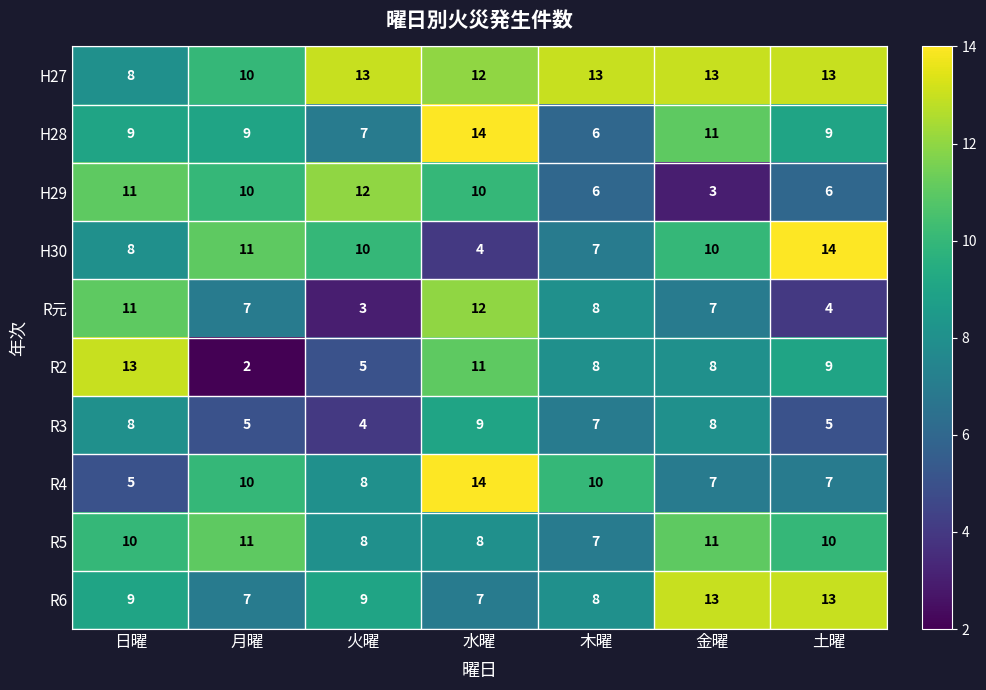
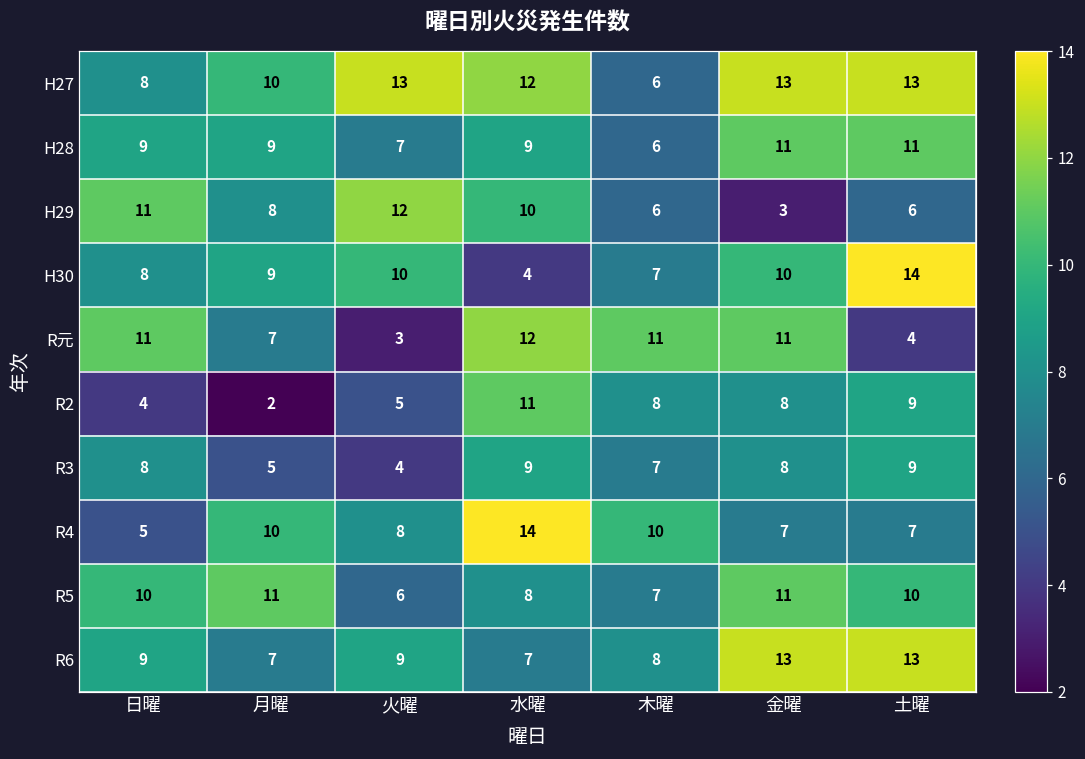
H27, 木曜: 13 -> 6
H28, 水曜: 14 -> 9
H28, 土曜: 9 -> 11
H29, 月曜: 10 -> 8
H30, 月曜: 11 -> 9
R元, 木曜: 8 -> 11
R元, 金曜: 7 -> 11
R2, 日曜: 13 -> 4
R3, 土曜: 5 -> 9
R5, 火曜: 8 -> 6
